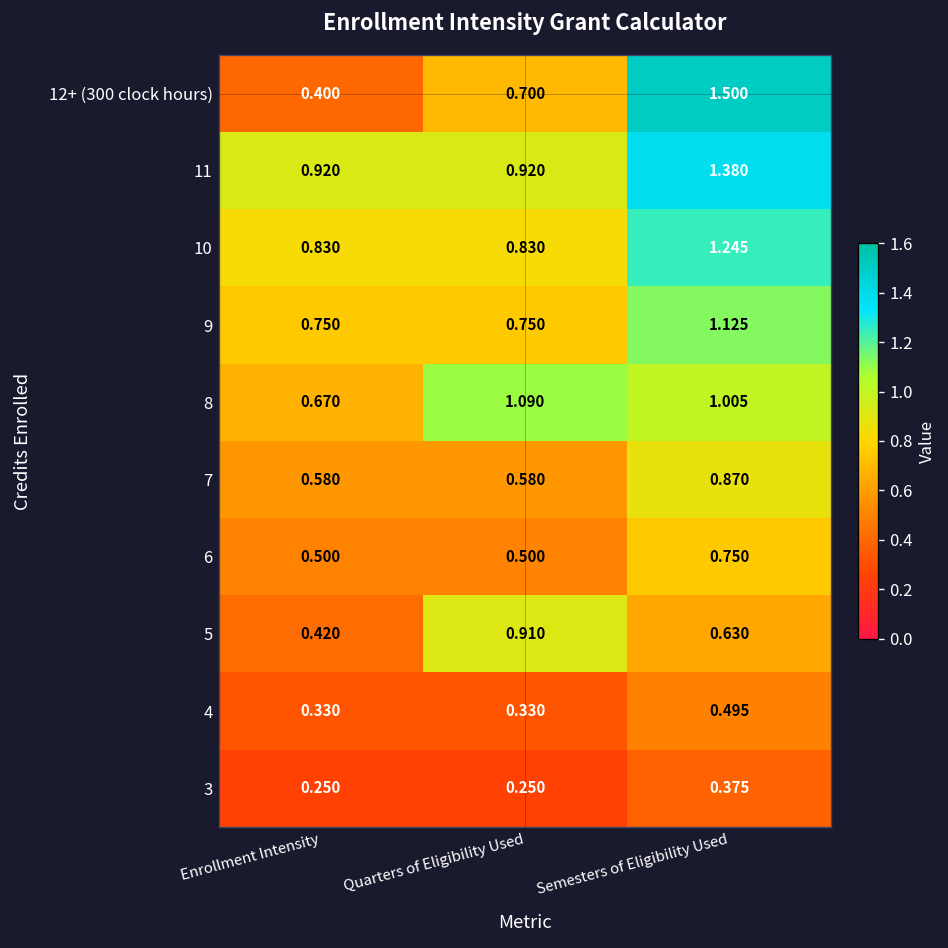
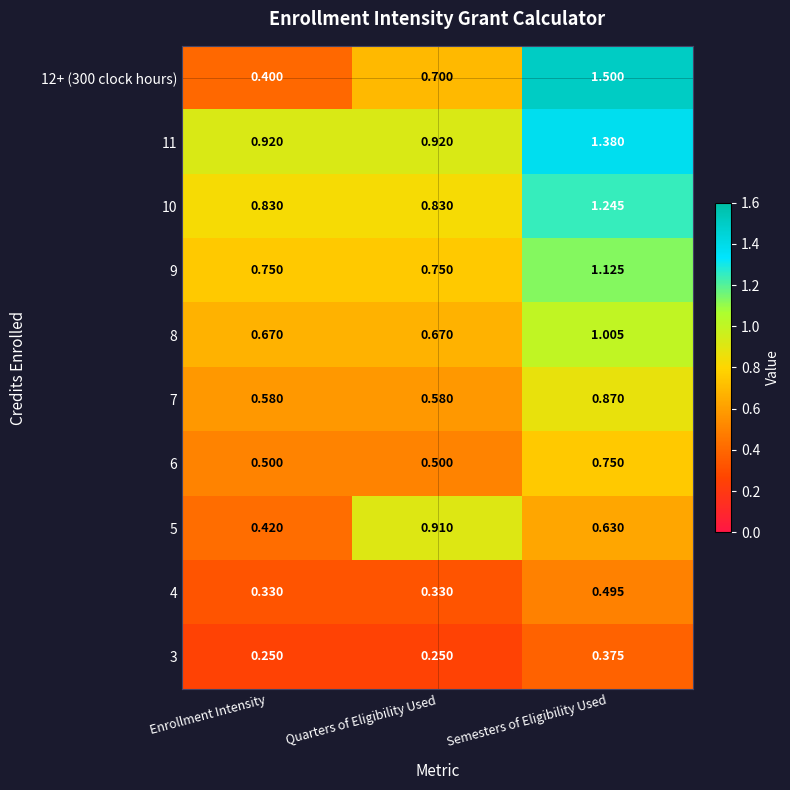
8, Quarters of Eligibility Used: 1.090 -> 0.670
